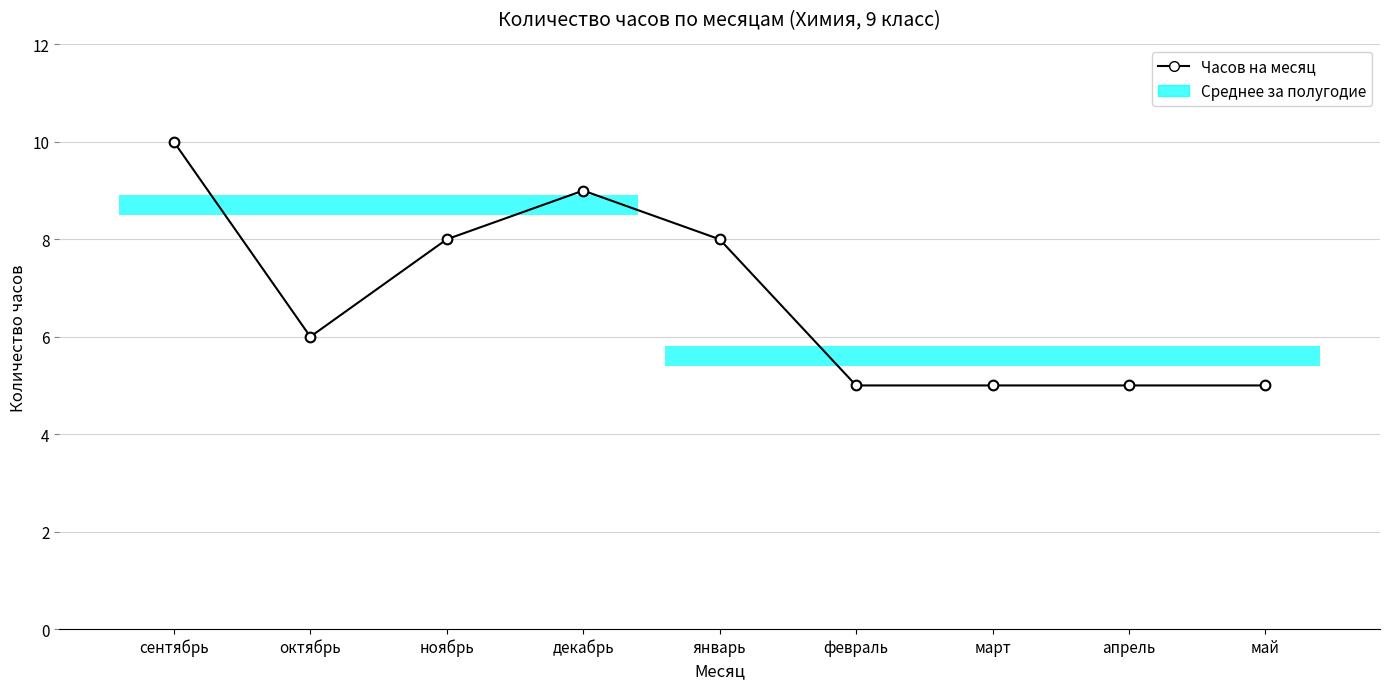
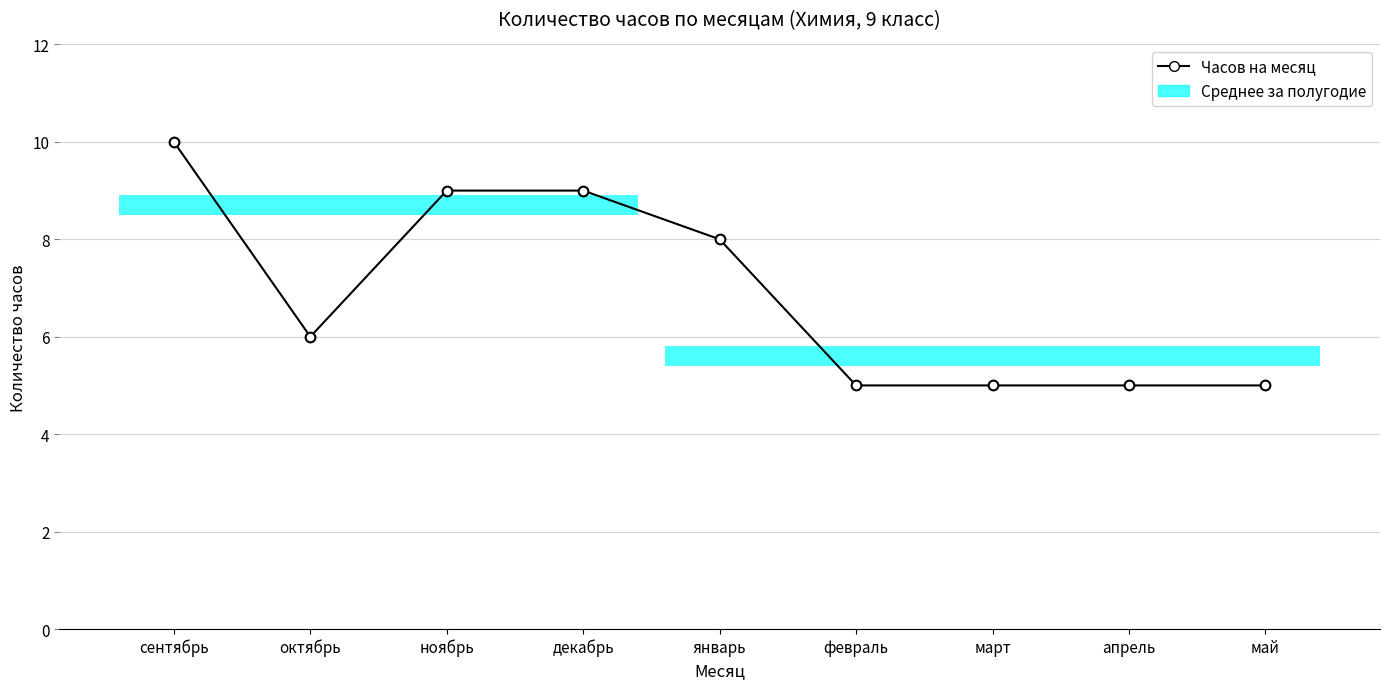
Часов на месяц, ноябрь: 8 -> 9
